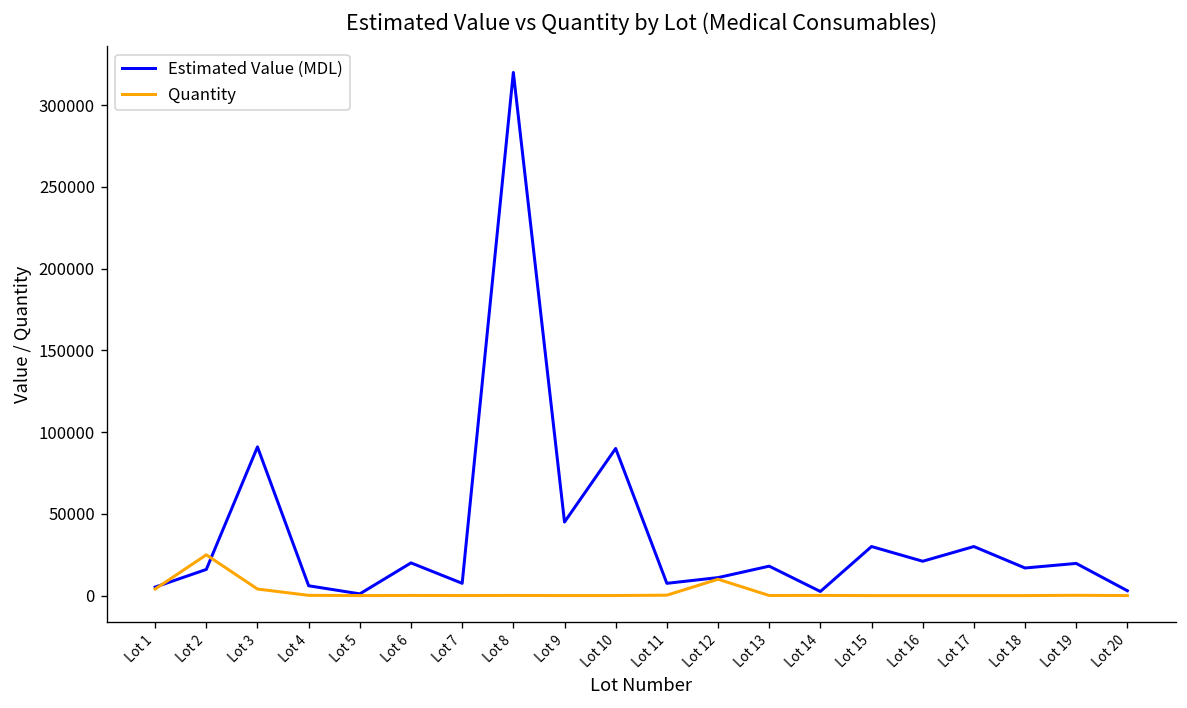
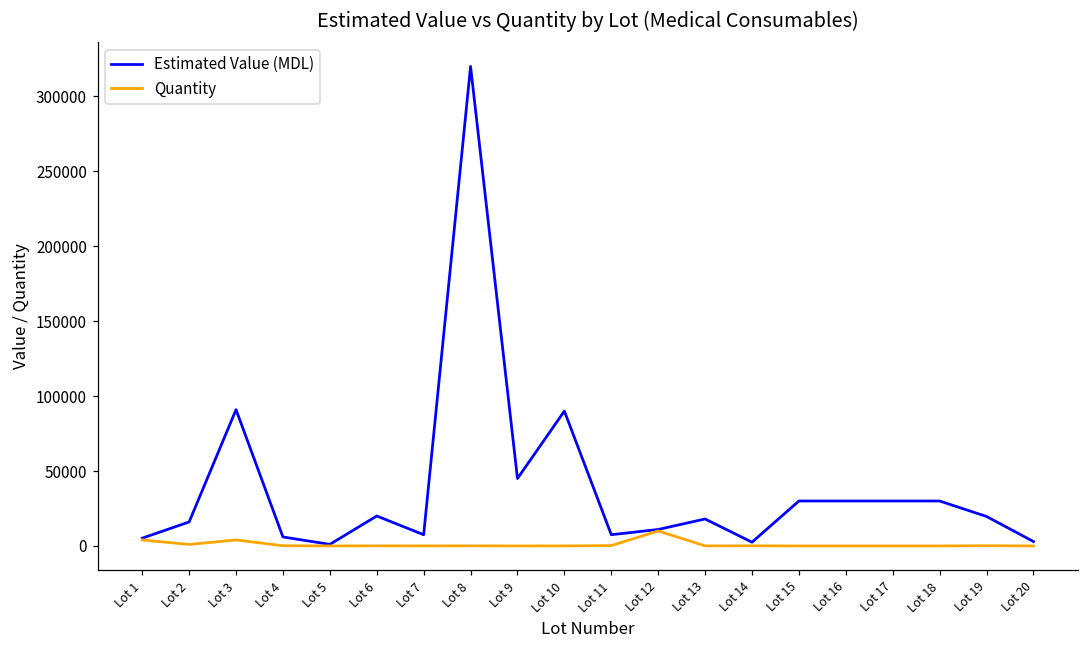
Quantity, Lot 2: 25000 -> 1000
Estimated Value (MDL), Lot 16: 21000 -> 30000
Estimated Value (MDL), Lot 18: 17000 -> 30000
